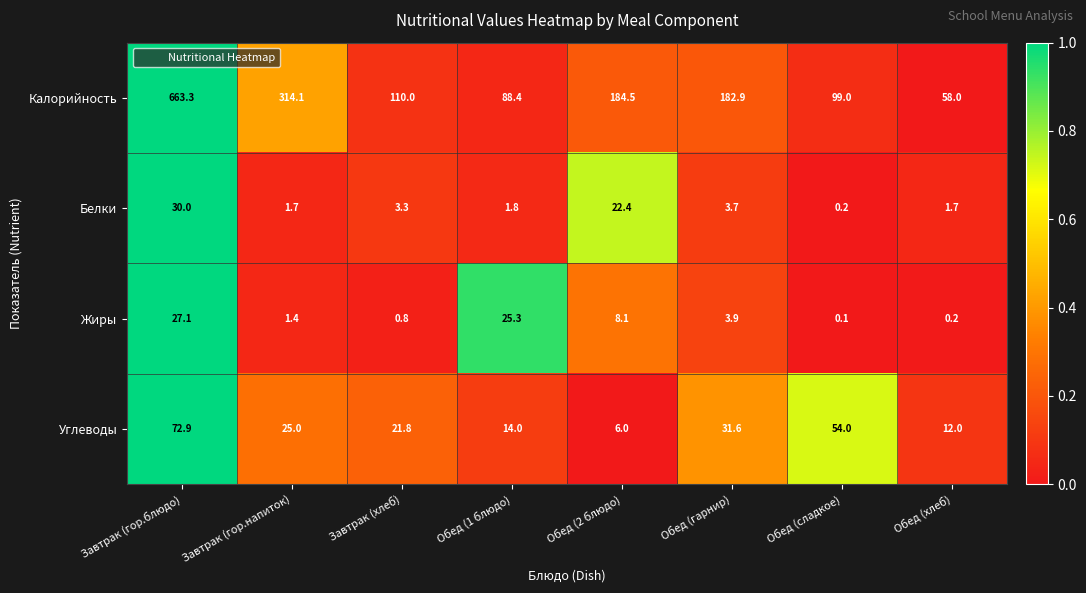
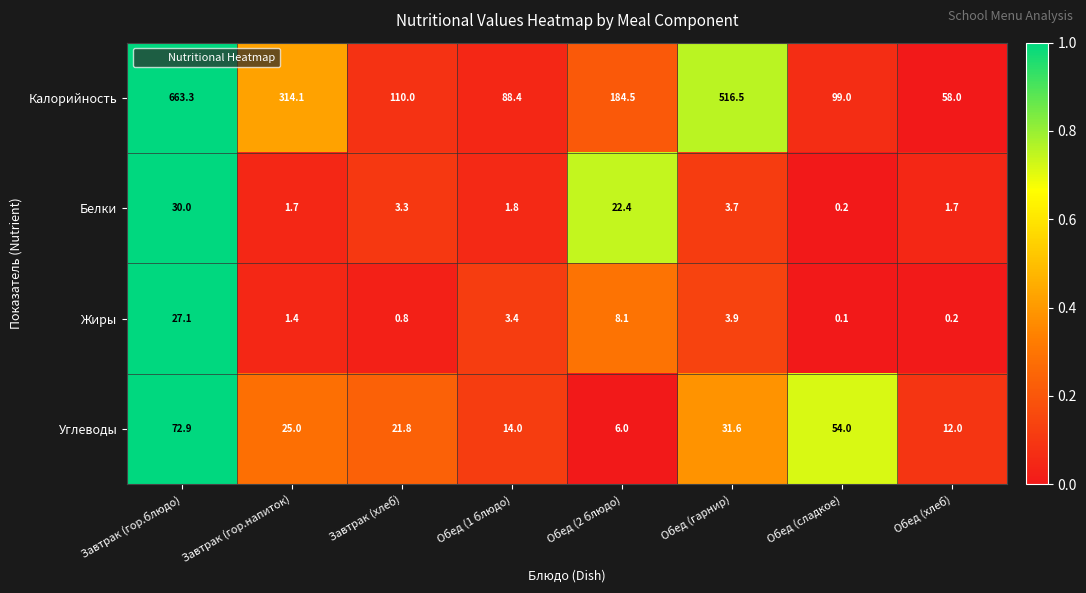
Калорийность, Обед (гарнир): 182.9 -> 516.5
Жиры, Обед (1 блюдо): 25.3 -> 3.4
